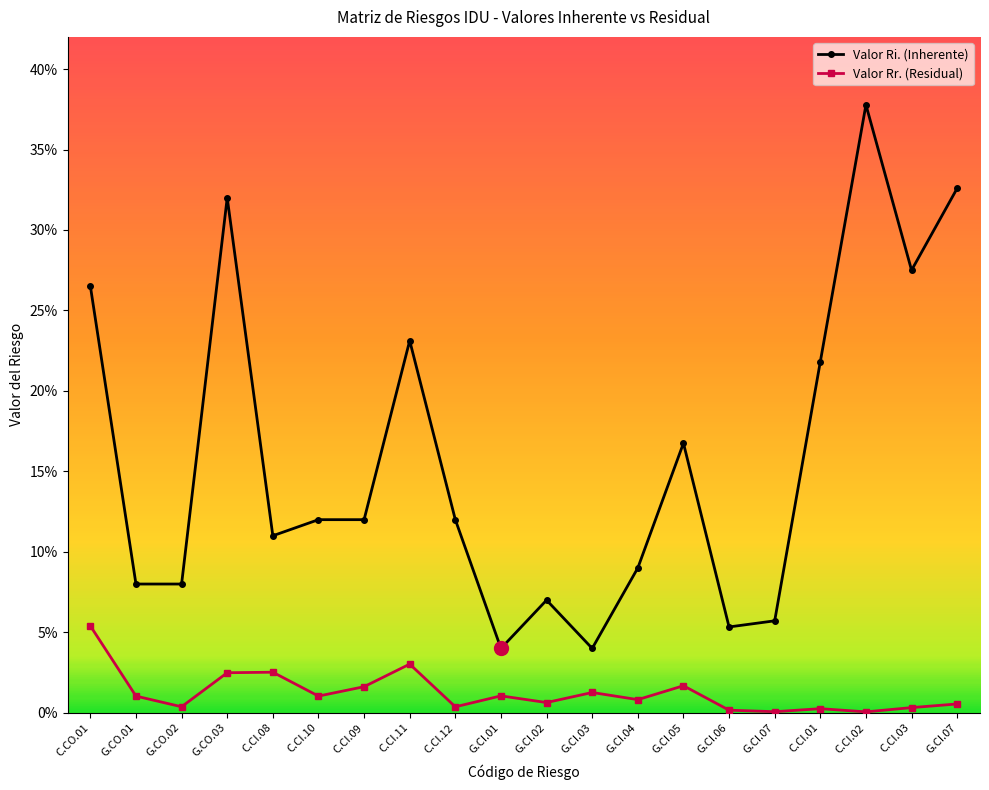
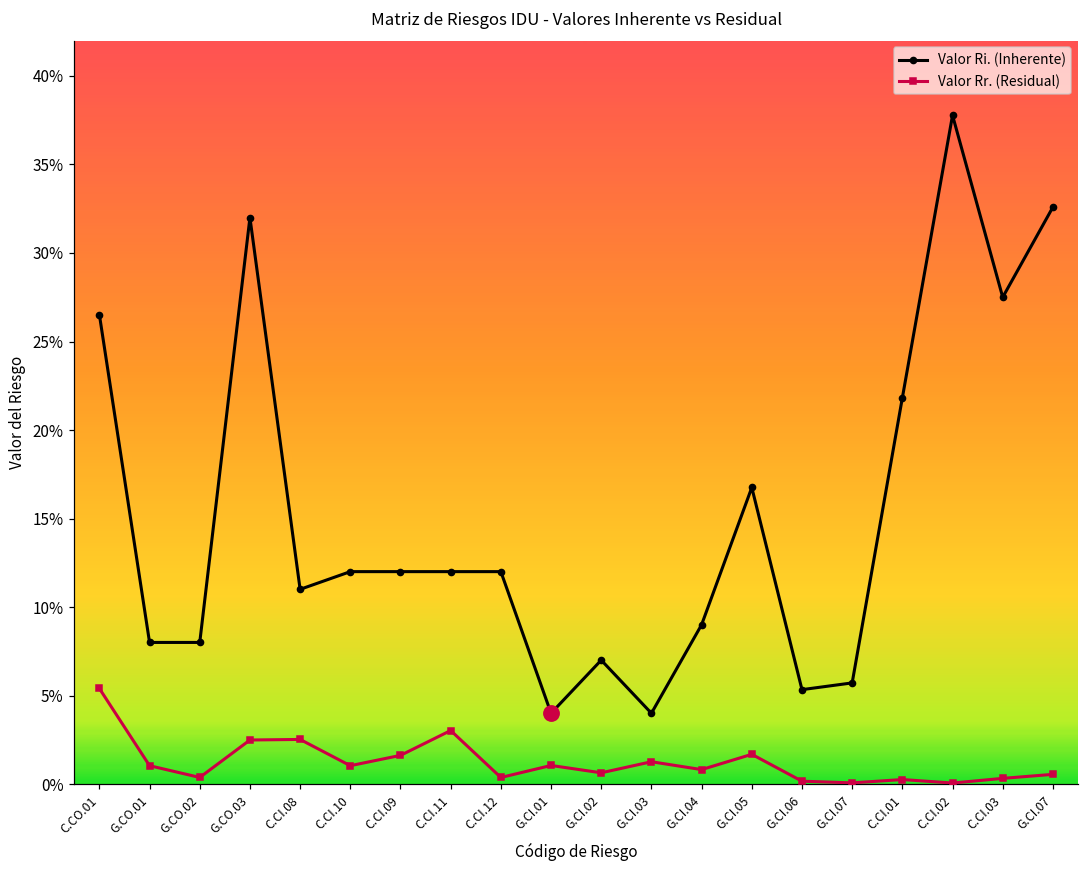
Valor Ri. (Inherente), C.CI.11: 23.1% -> 12.0%
